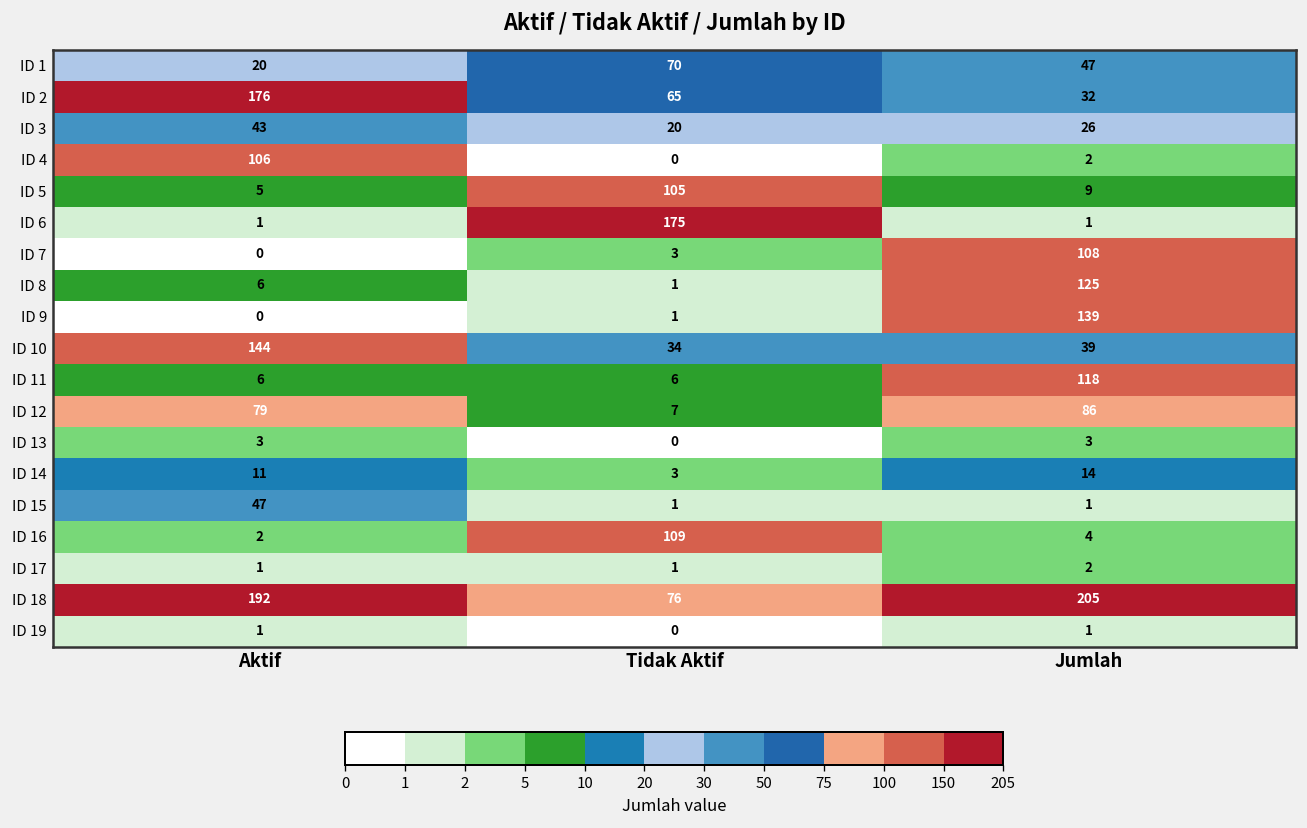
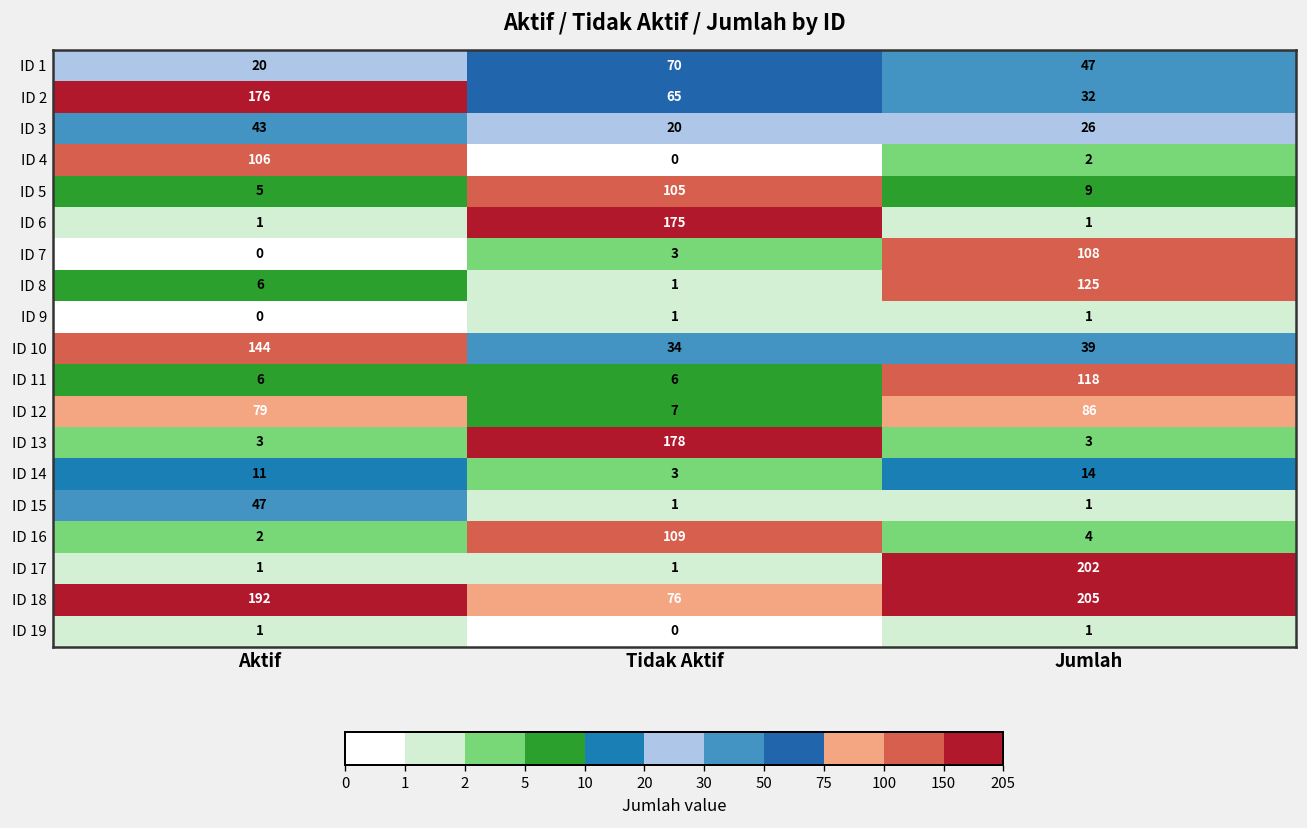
ID 9, Jumlah: 139 -> 1
ID 13, Tidak Aktif: 0 -> 178
ID 17, Jumlah: 2 -> 202
